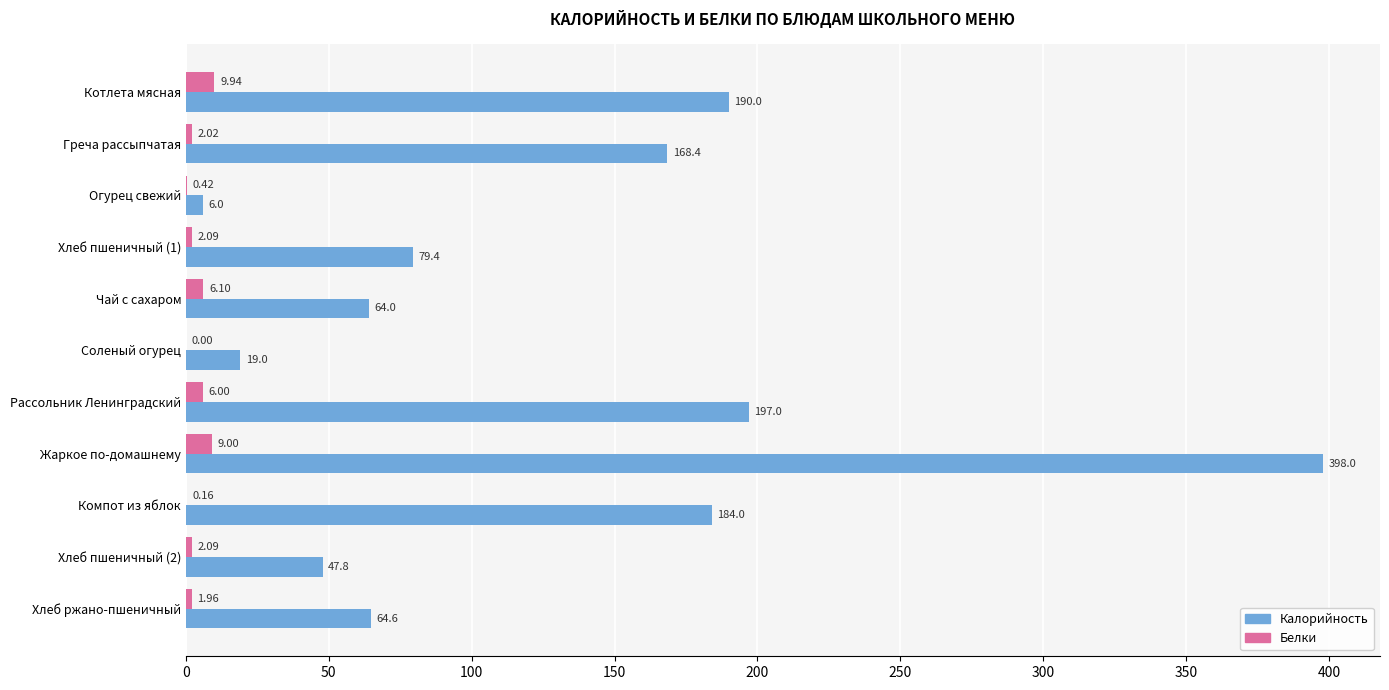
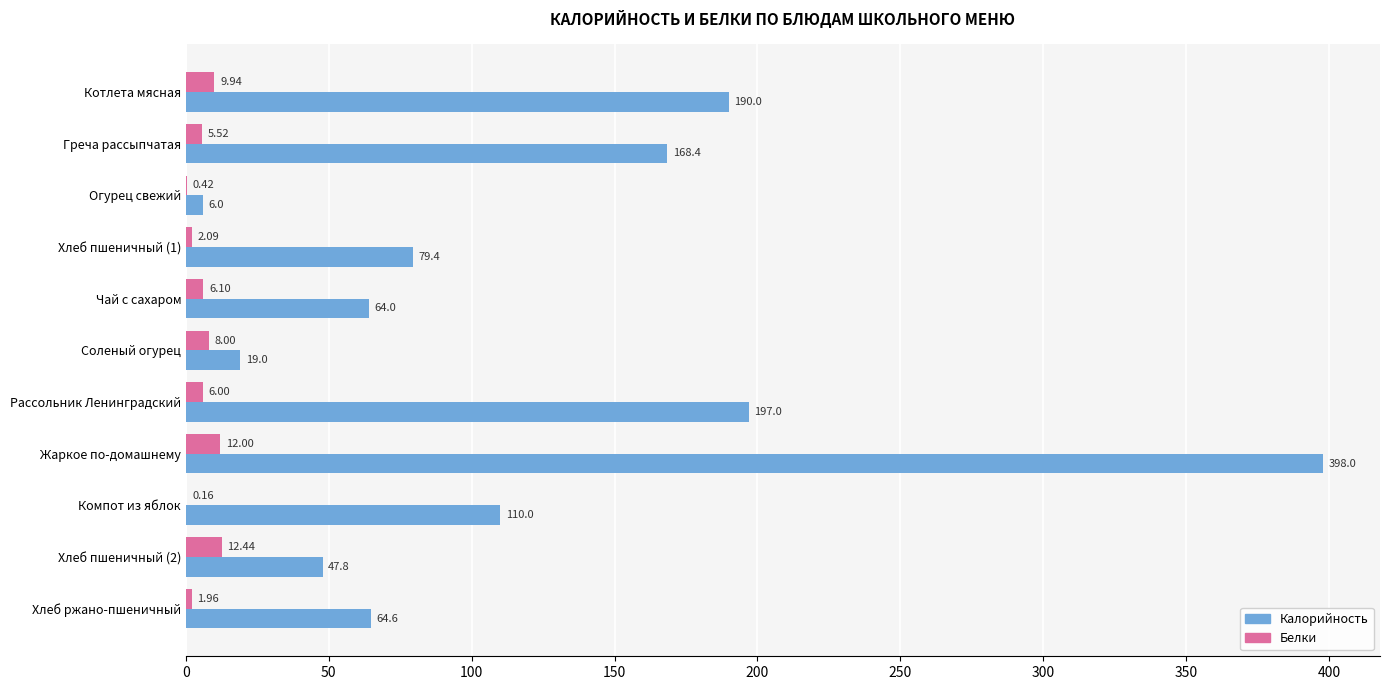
Белки, Греча рассыпчатая: 2.02 -> 5.52
Белки, Соленый огурец: 0.00 -> 8.00
Белки, Жаркое по-домашнему: 9.00 -> 12.00
Калорийность, Компот из яблок: 184.0 -> 110.0
Белки, Хлеб пшеничный (2): 2.09 -> 12.44
